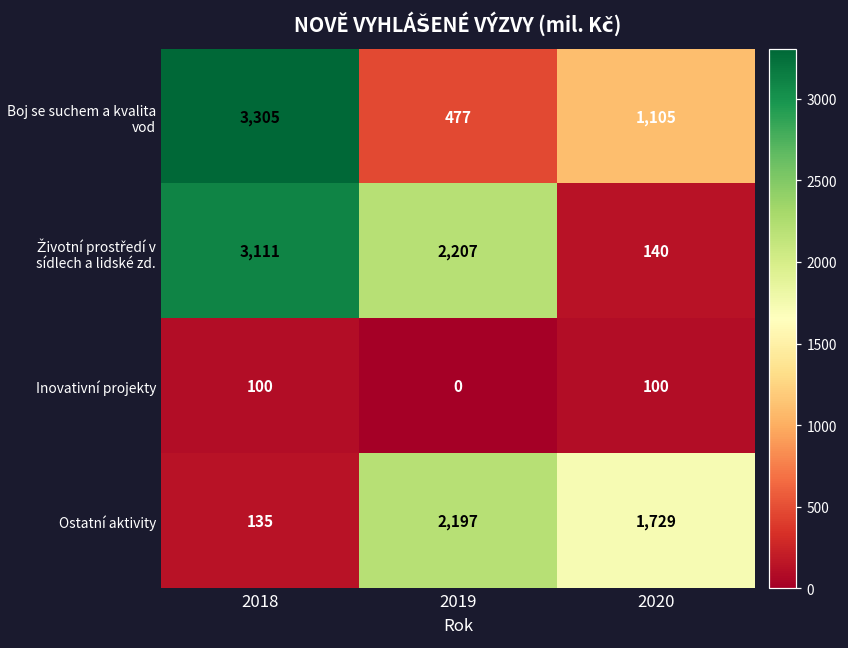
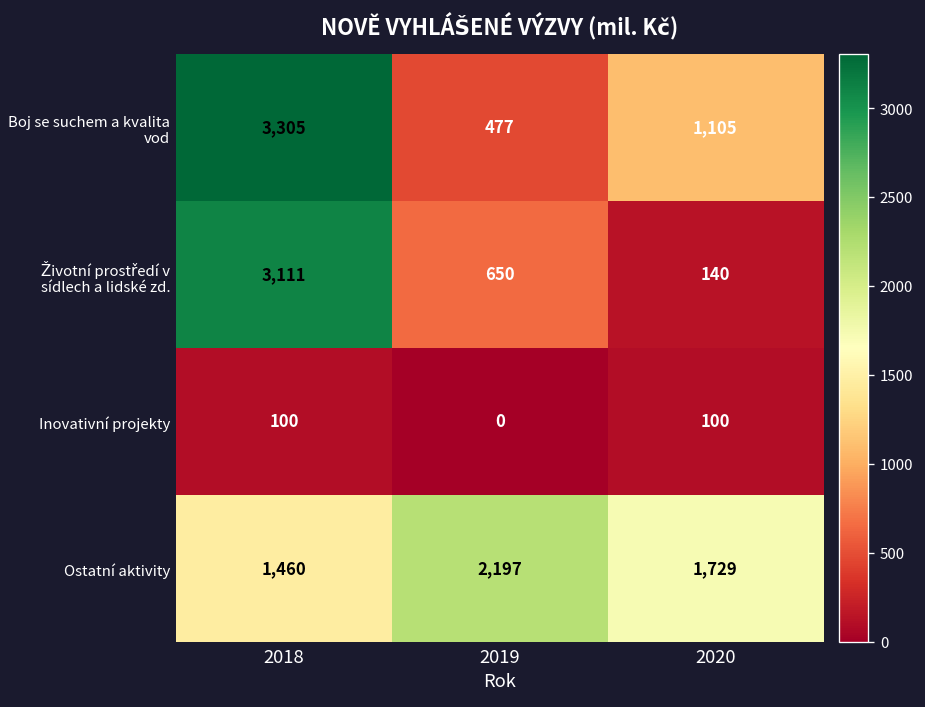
Životní prostředí v sídlech a lidské zd., 2019: 2,207 -> 650
Ostatní aktivity, 2018: 135 -> 1,460
